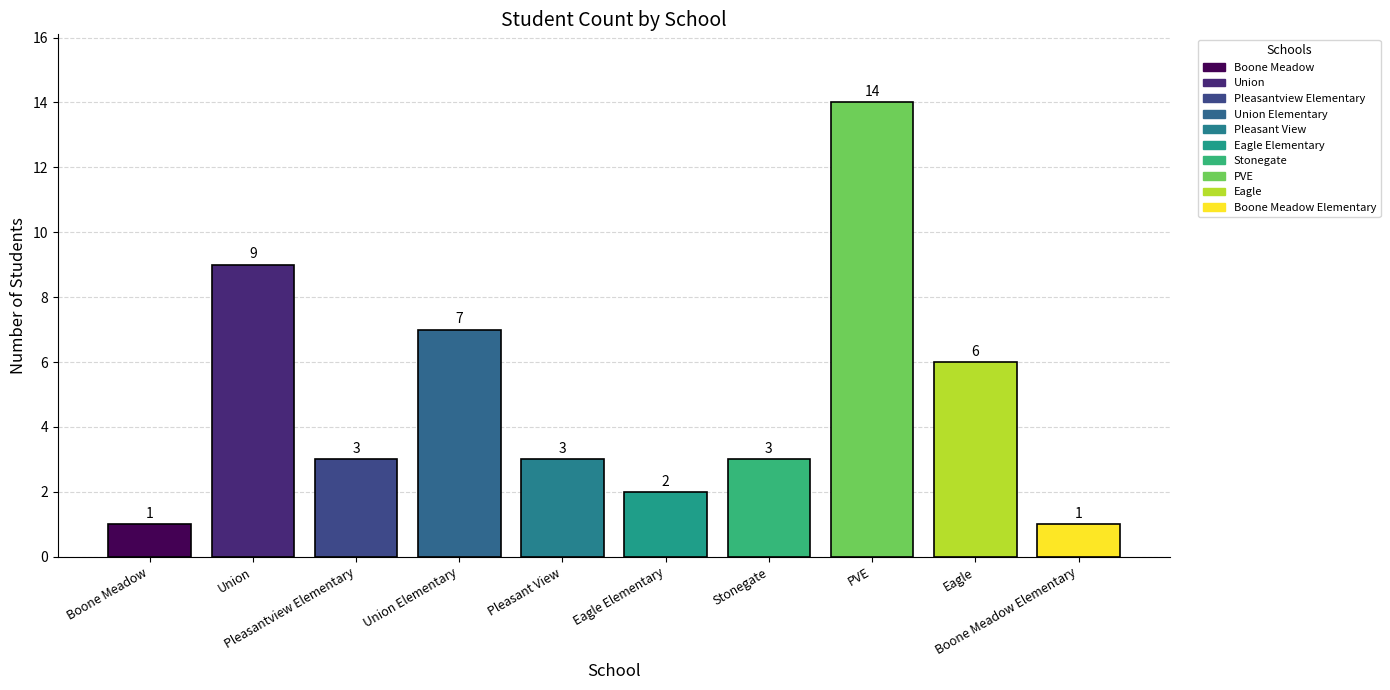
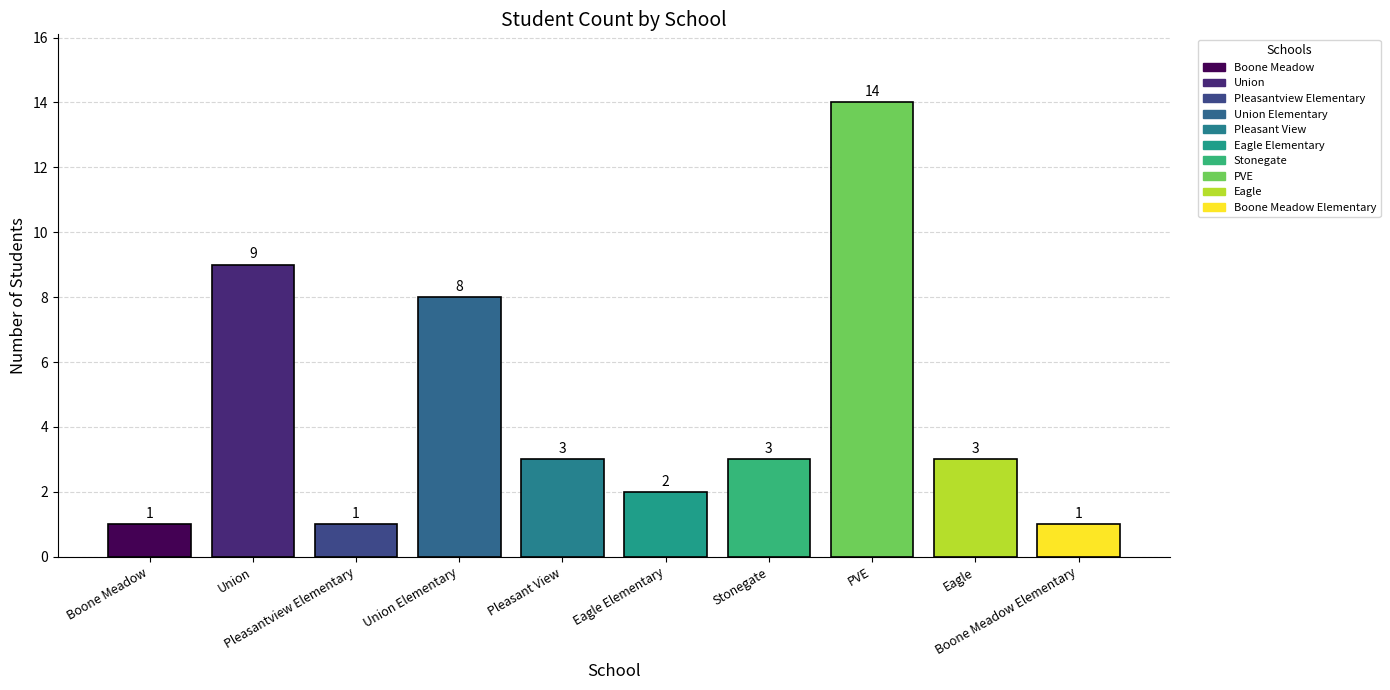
Pleasantview Elementary: 3 -> 1
Union Elementary: 7 -> 8
Eagle: 6 -> 3
